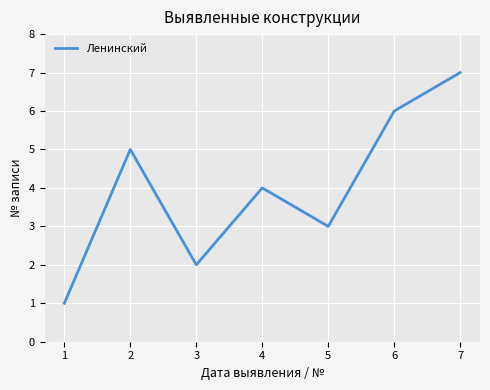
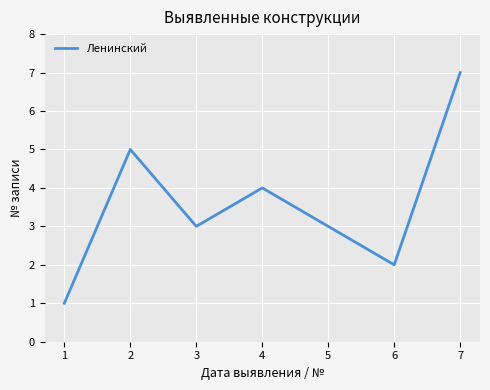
3: 2 -> 3
6: 6 -> 2
